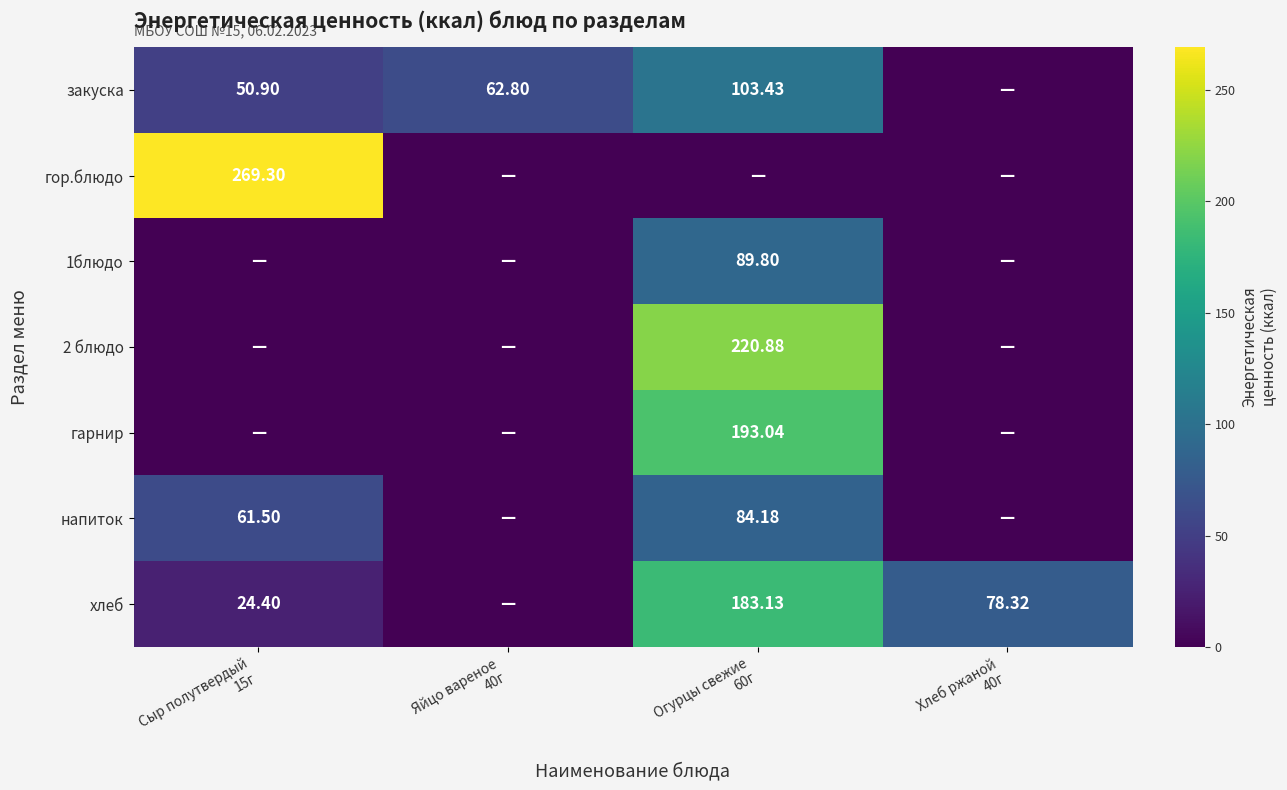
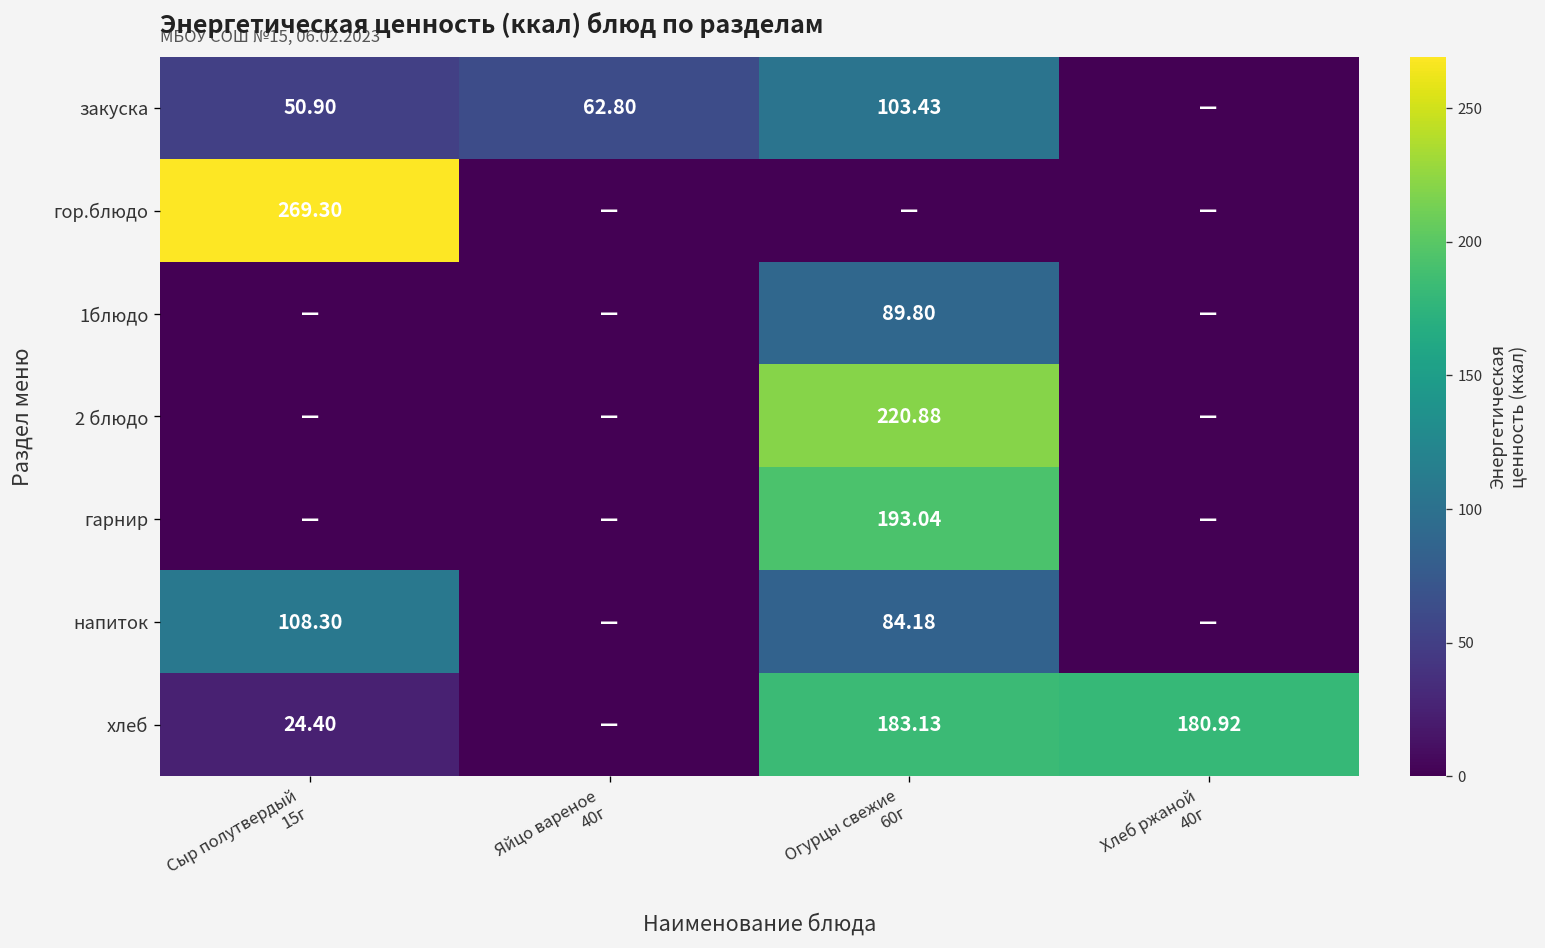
напиток, Сыр полутвердый 15г: 61.50 -> 108.30
хлеб, Хлеб ржаной 40г: 78.32 -> 180.92
